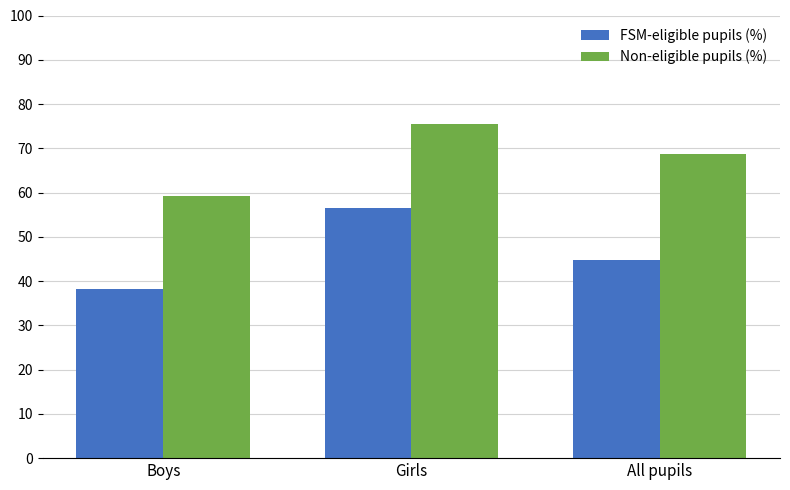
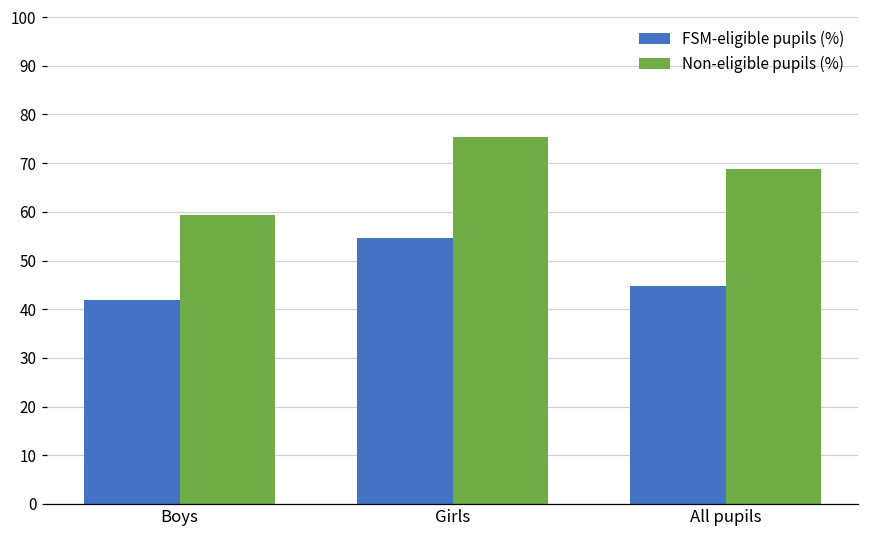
FSM-eligible pupils (%), Boys: 38 -> 42
FSM-eligible pupils (%), Girls: 57 -> 55
